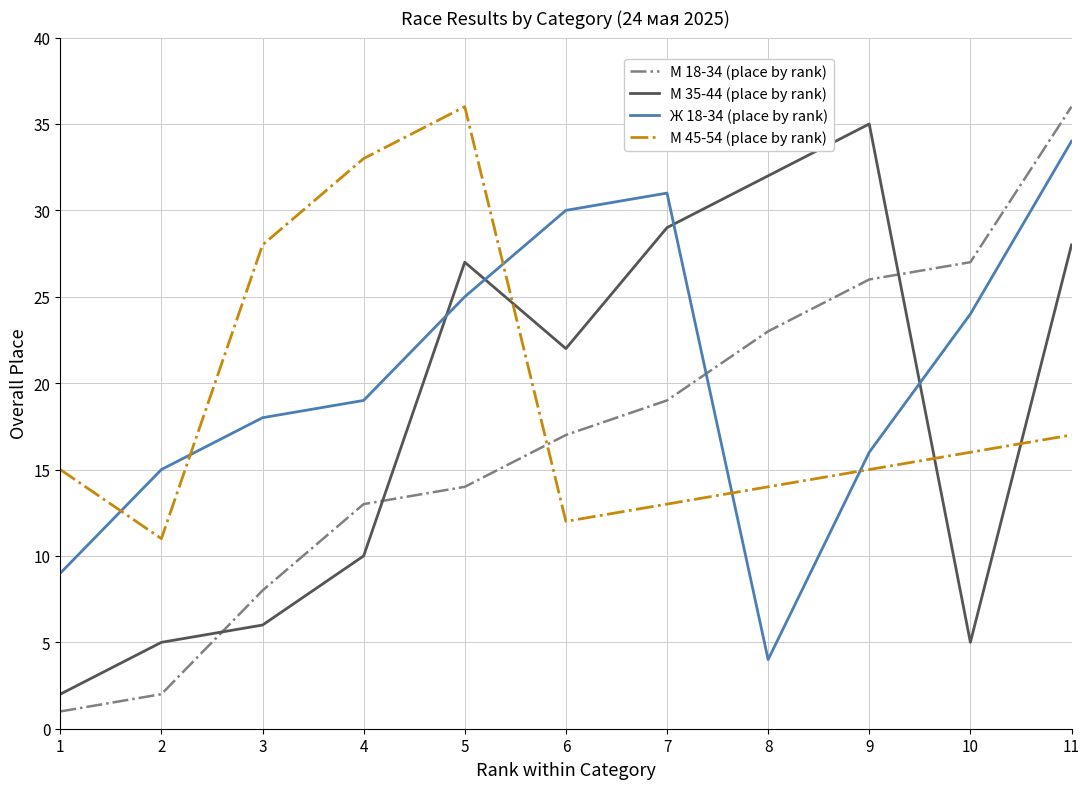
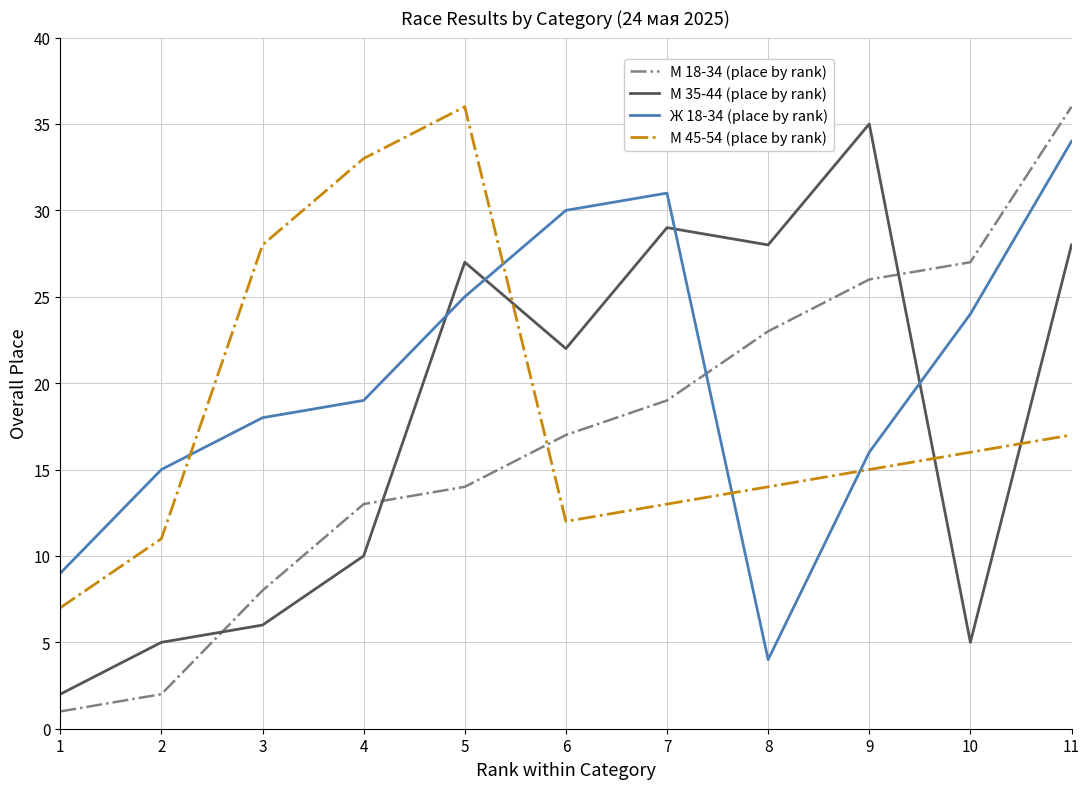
М 45-54 (place by rank), 1: 15 -> 7
М 35-44 (place by rank), 8: 32 -> 28
